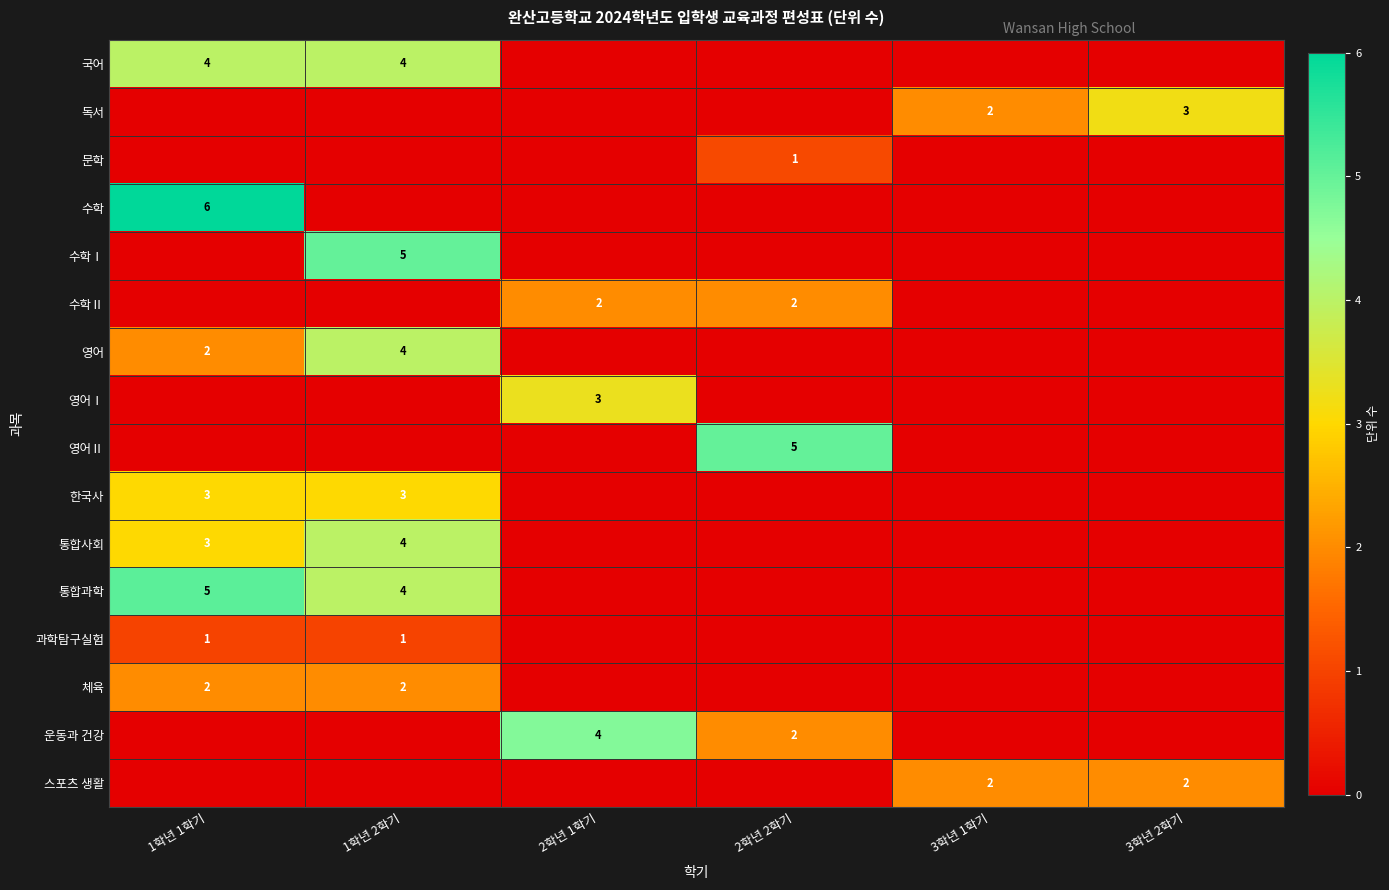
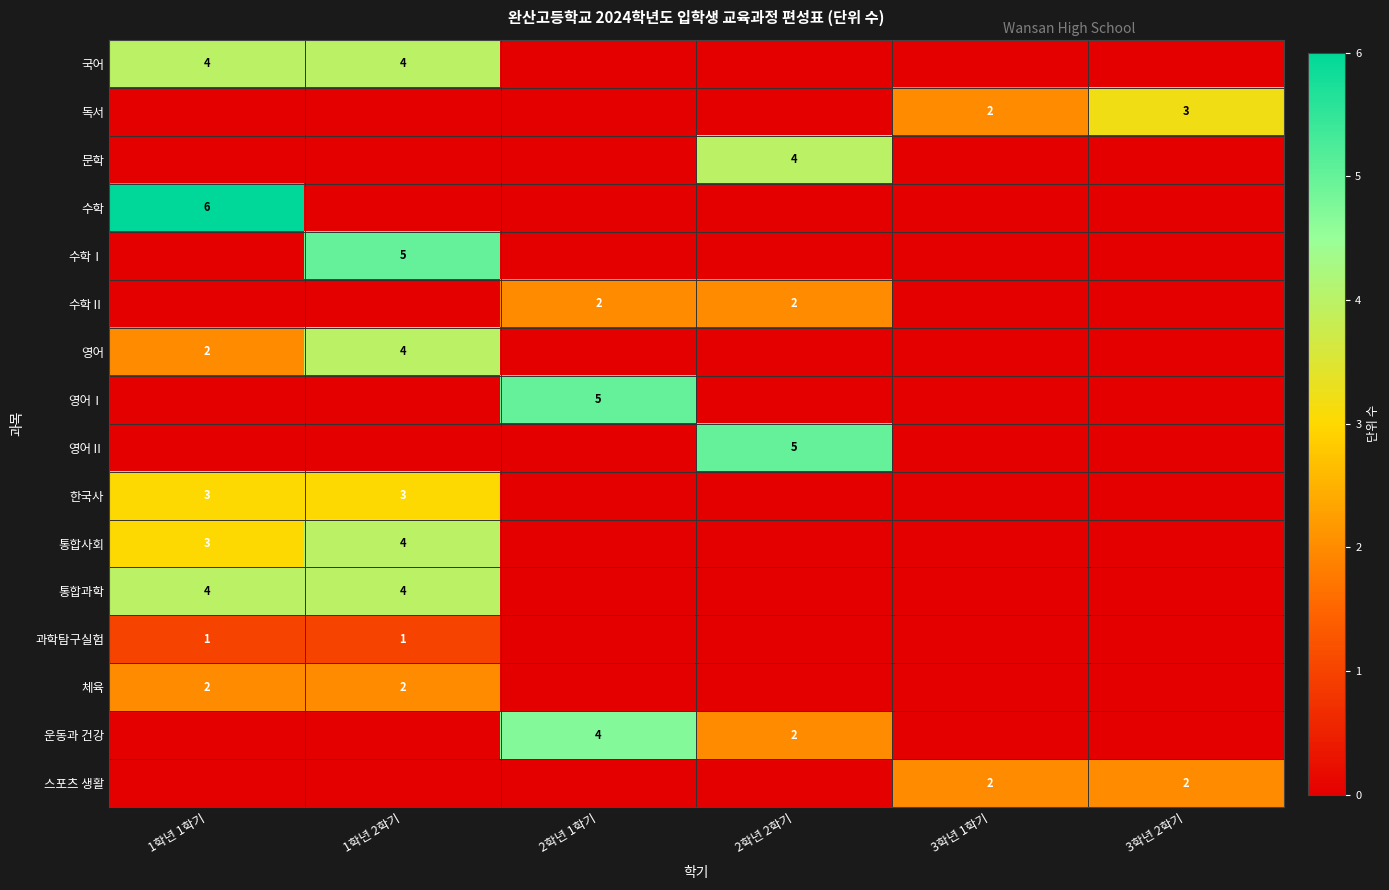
문학, 2학년 2학기: 1 -> 4
영어Ⅰ, 2학년 1학기: 3 -> 5
통합과학, 1학년 1학기: 5 -> 4
